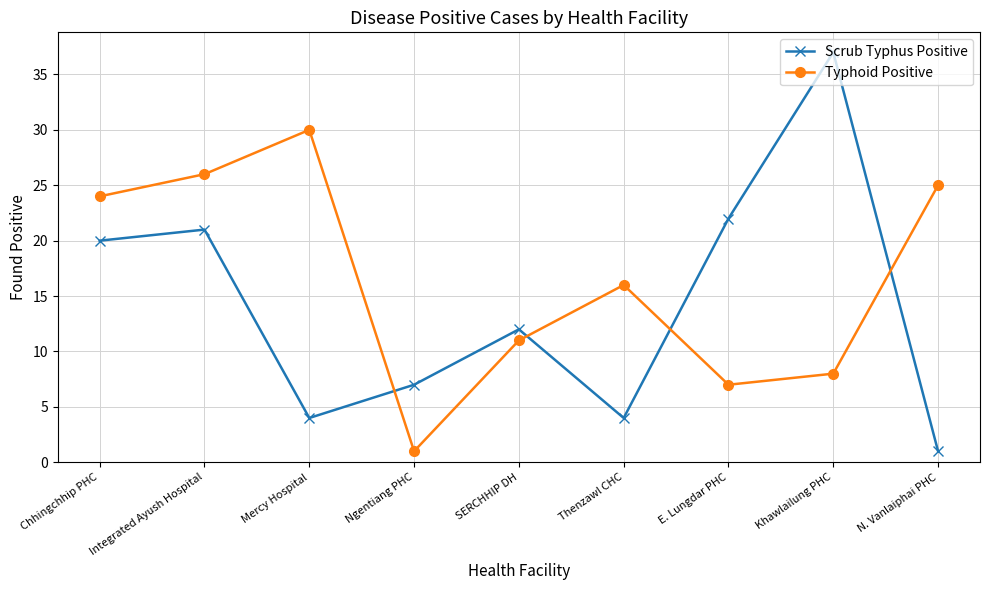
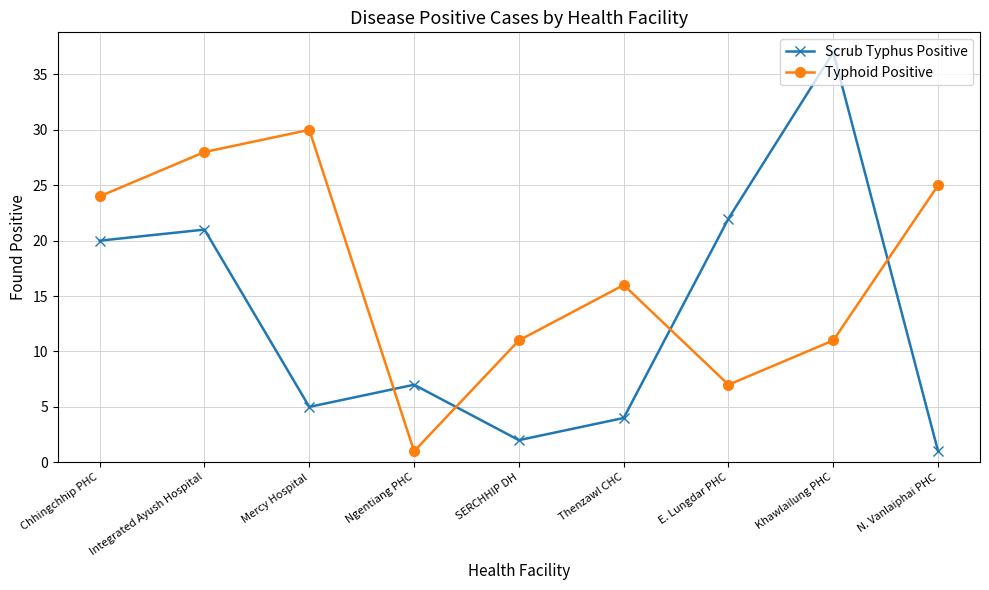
Typhoid Positive, Integrated Ayush Hospital: 26 -> 28
Scrub Typhus Positive, Mercy Hospital: 4 -> 5
Scrub Typhus Positive, SERCHHIP DH: 12 -> 2
Typhoid Positive, Khawlailung PHC: 8 -> 11
